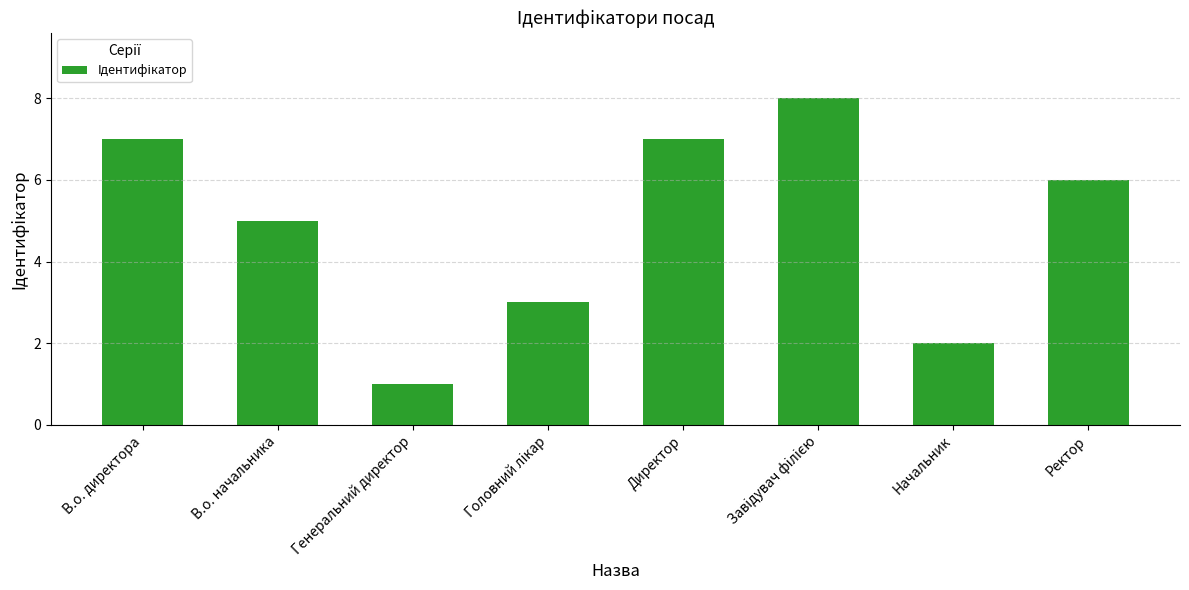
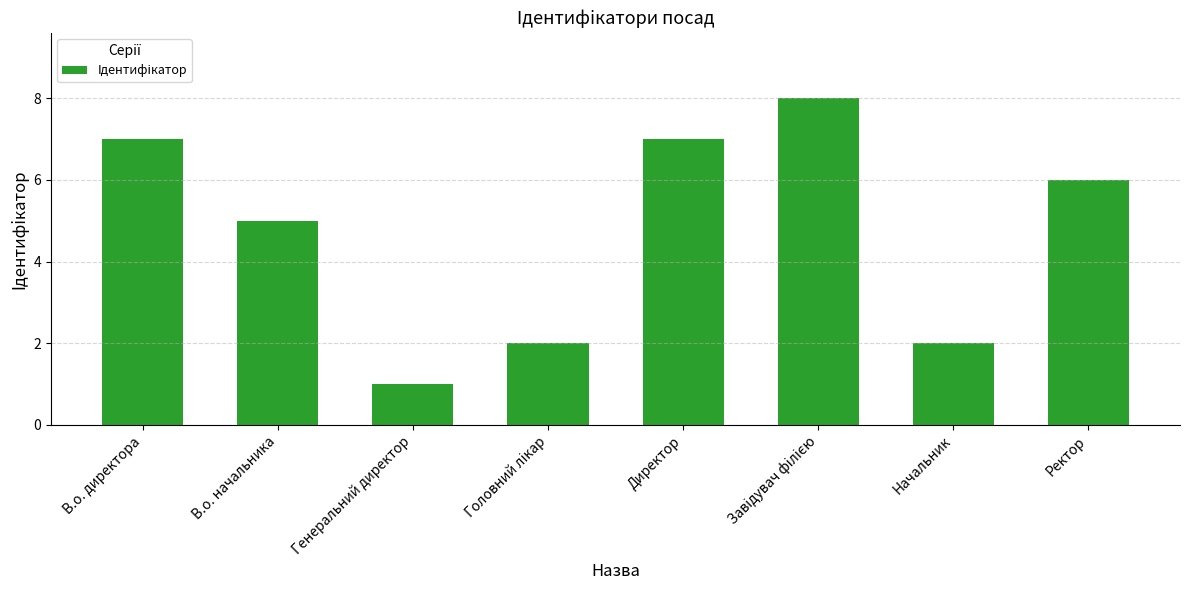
Головний лікар: 3 -> 2
